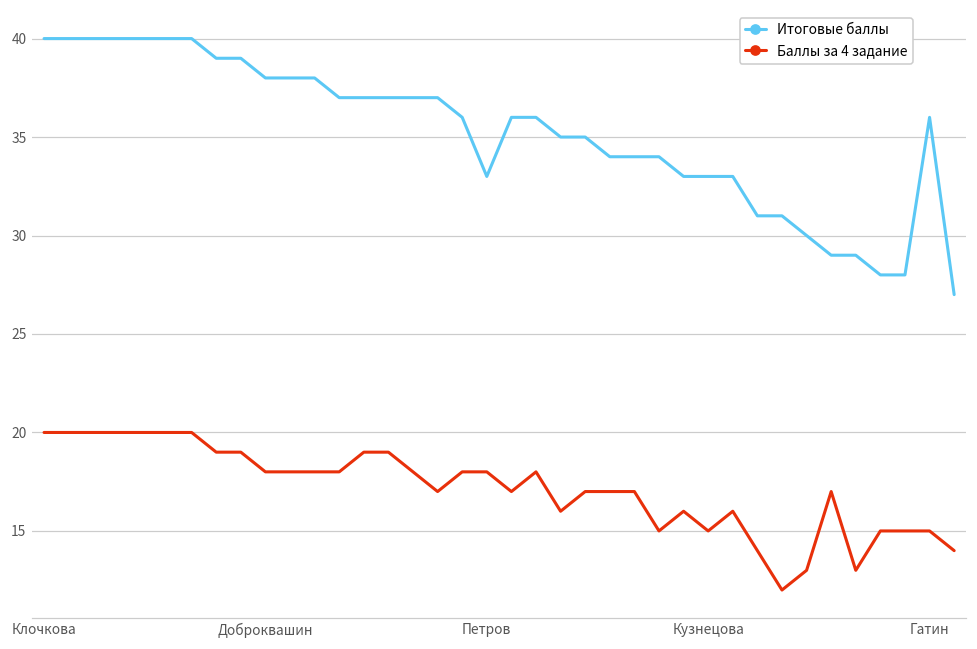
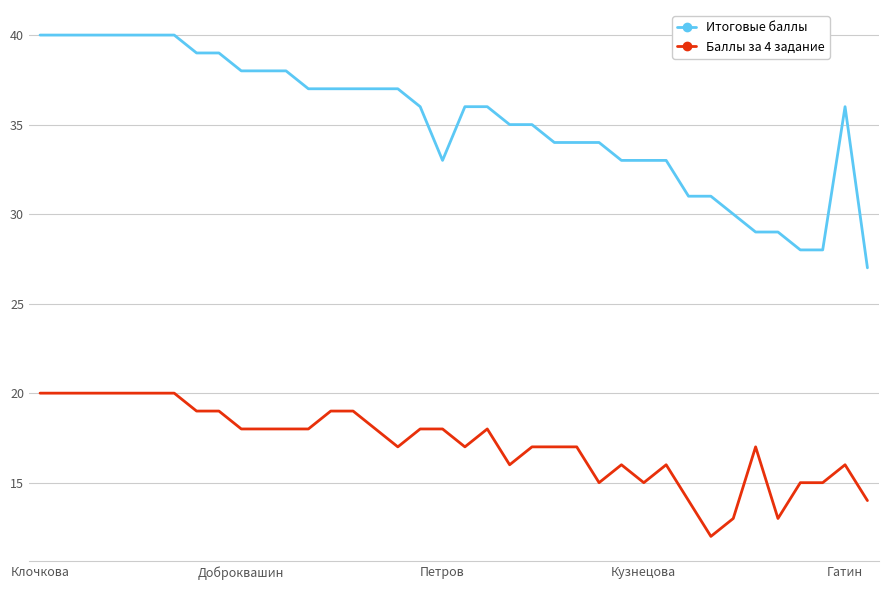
Баллы за 4 задание, Гатин: 15 -> 16
